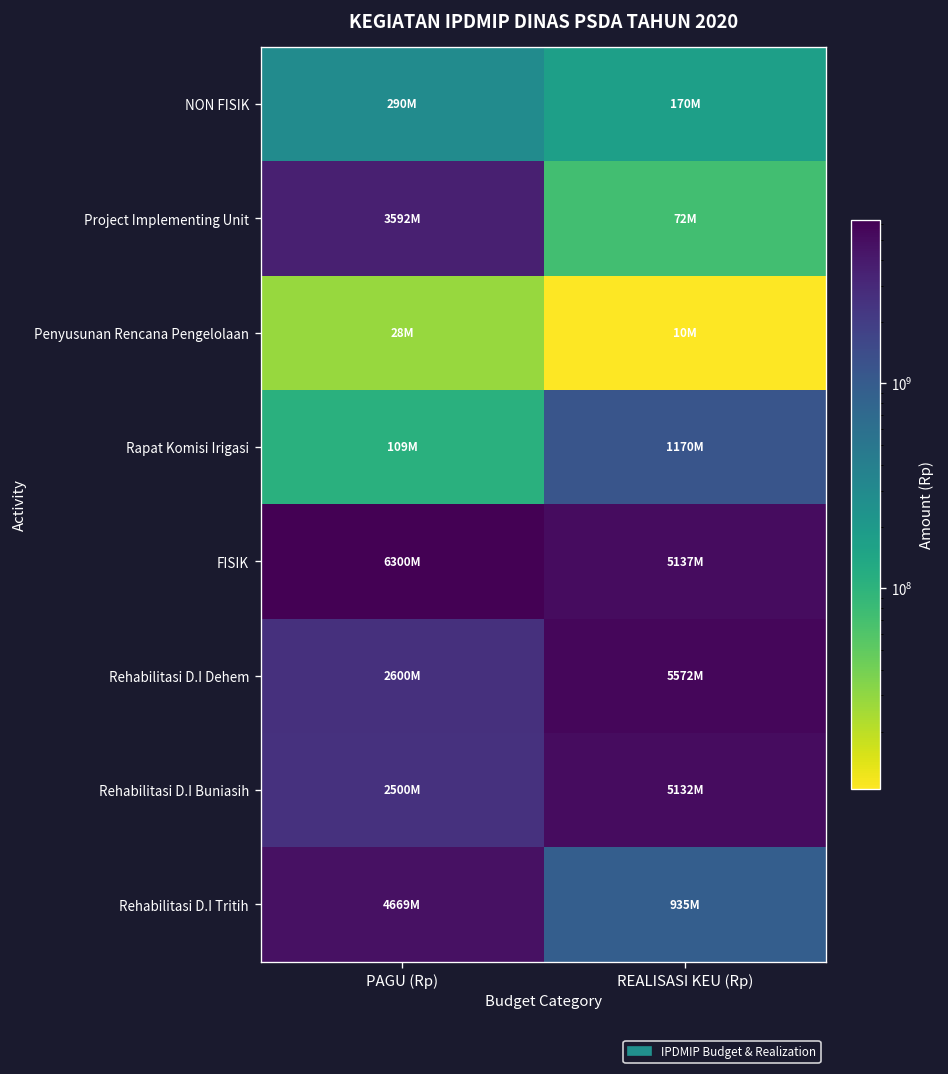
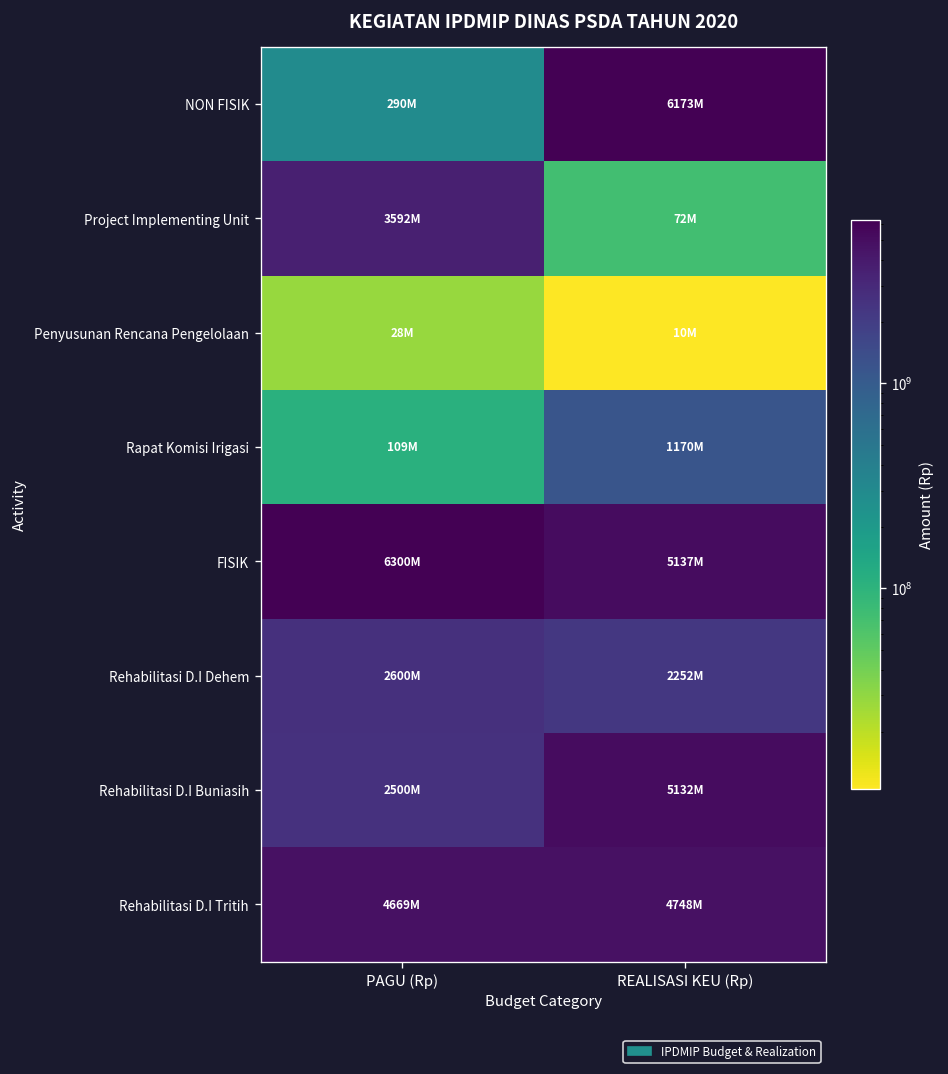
NON FISIK, REALISASI KEU (Rp): 170M -> 6173M
Rehabilitasi D.I Dehem, REALISASI KEU (Rp): 5572M -> 2252M
Rehabilitasi D.I Tritih, REALISASI KEU (Rp): 935M -> 4748M
